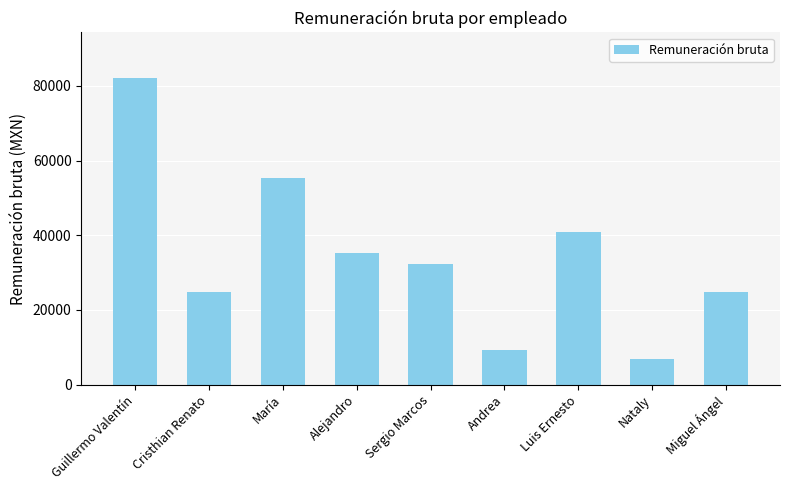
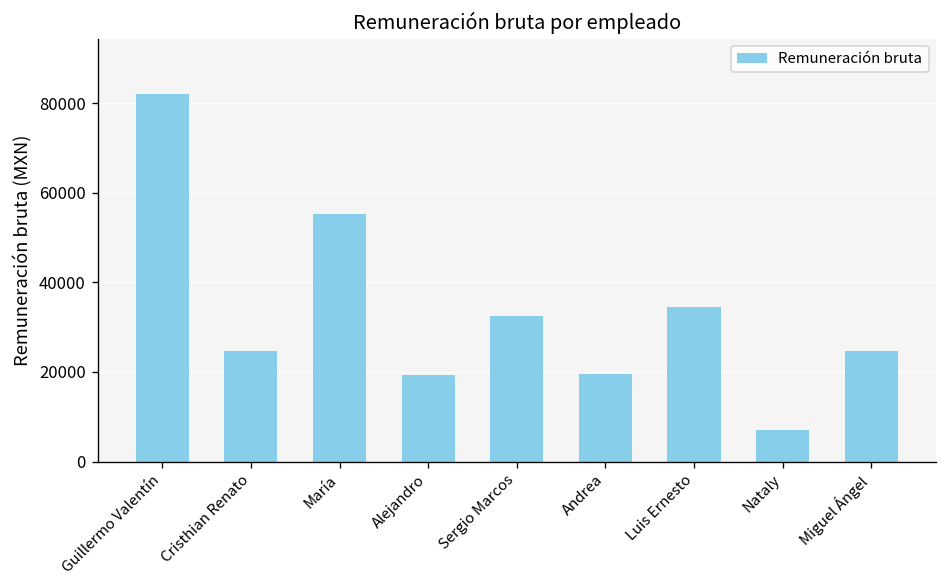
Alejandro: 35000 -> 19000
Andrea: 9000 -> 20000
Luis Ernesto: 41000 -> 35000
